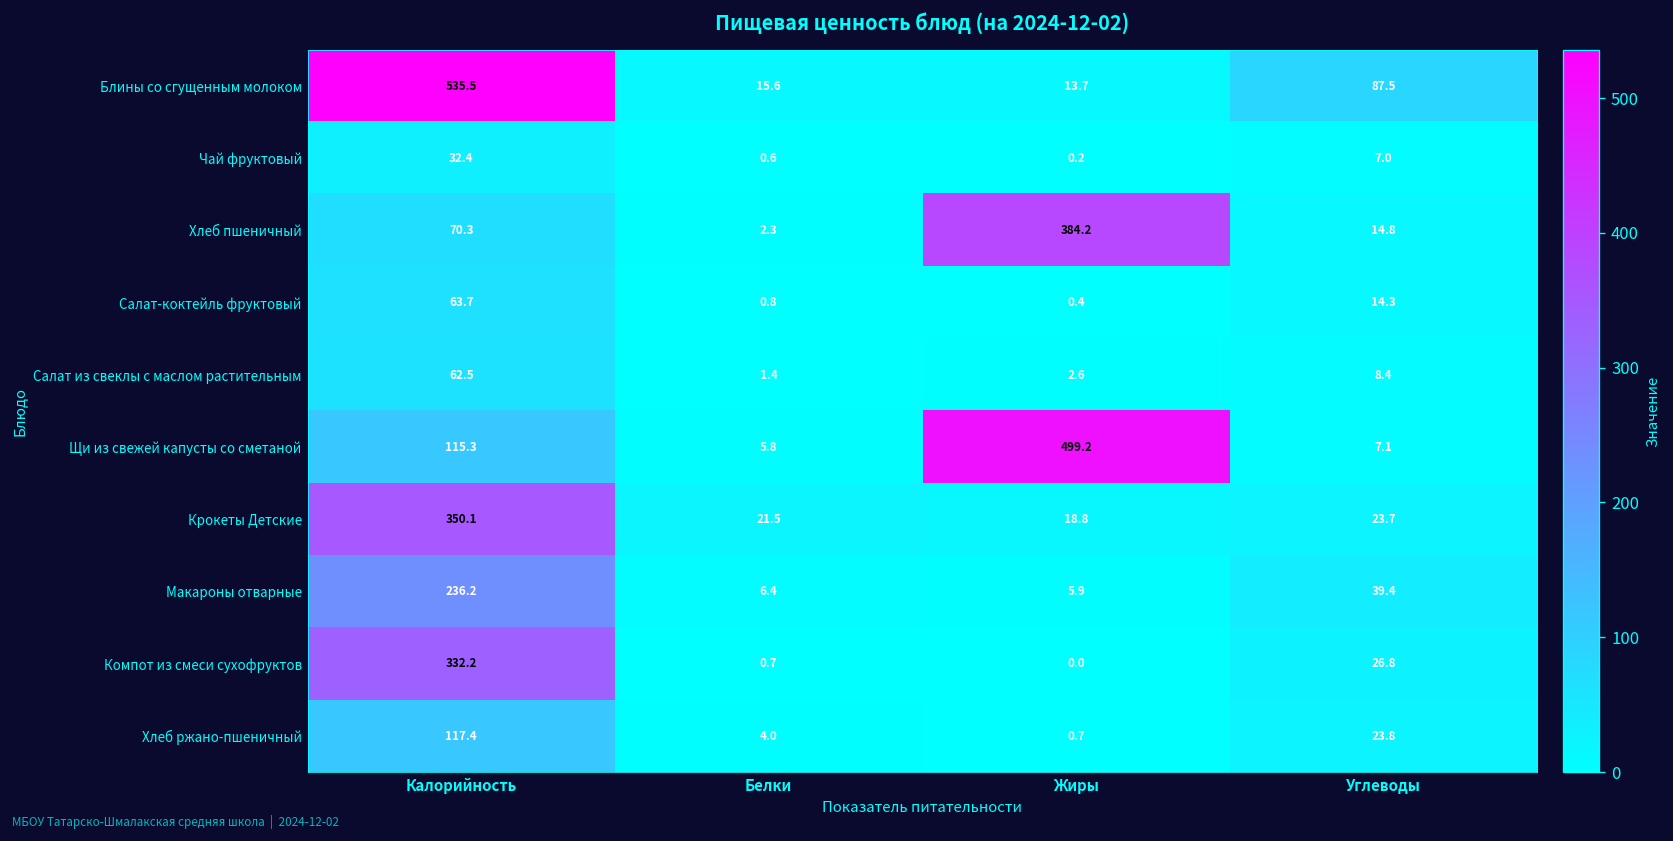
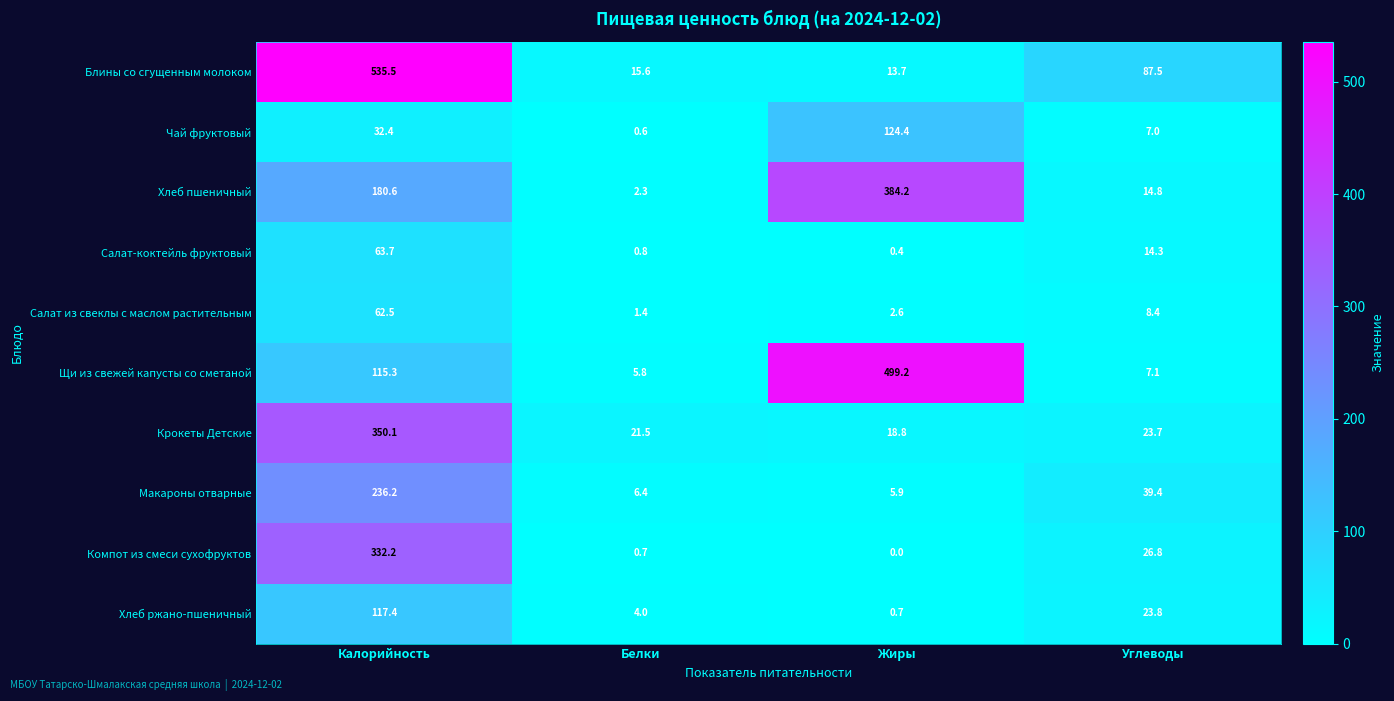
Чай фруктовый, Жиры: 0.2 -> 124.4
Хлеб пшеничный, Калорийность: 70.3 -> 180.6
